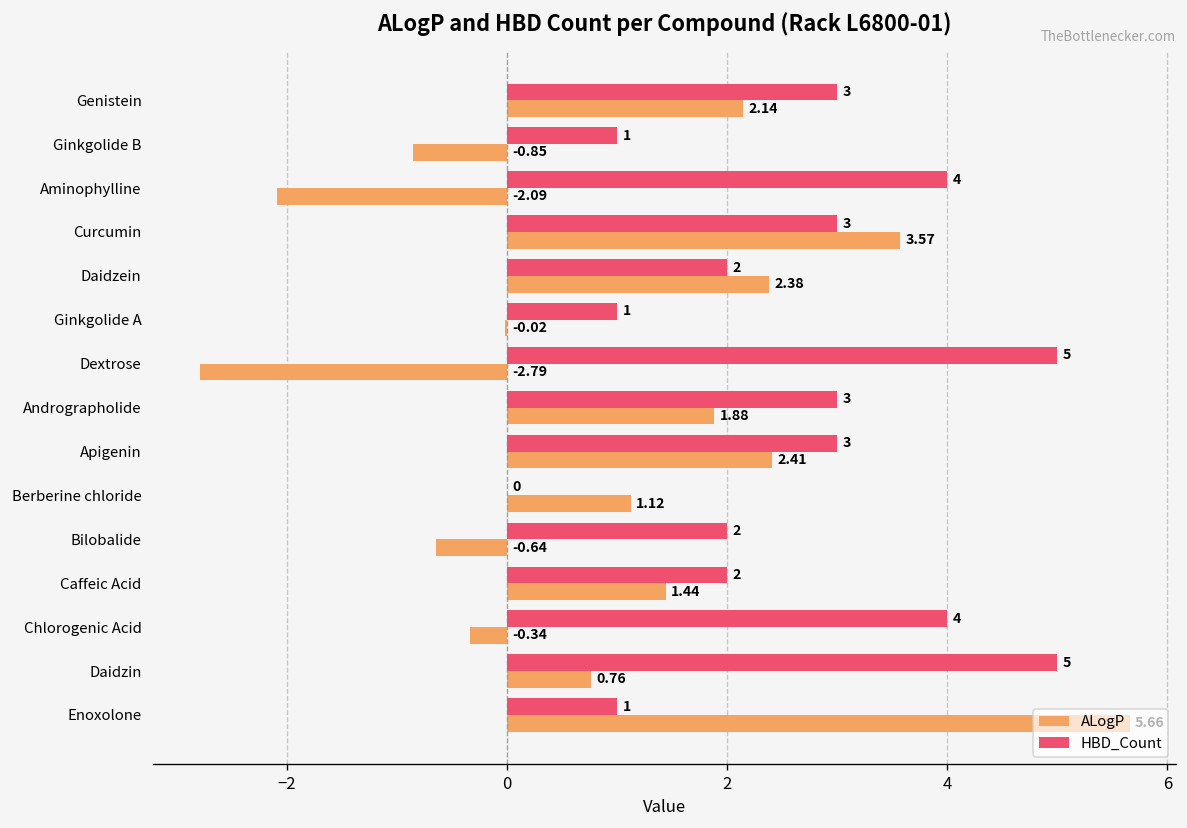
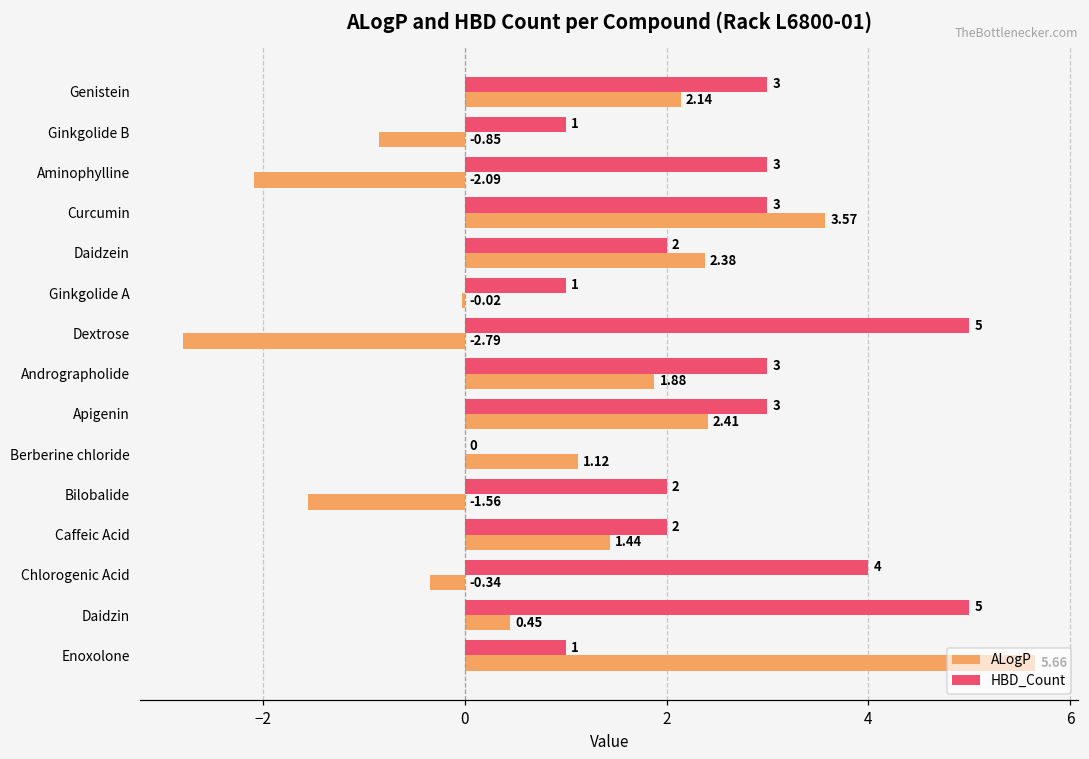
HBD_Count, Aminophylline: 4 -> 3
ALogP, Bilobalide: -0.64 -> -1.56
ALogP, Daidzin: 0.76 -> 0.45
